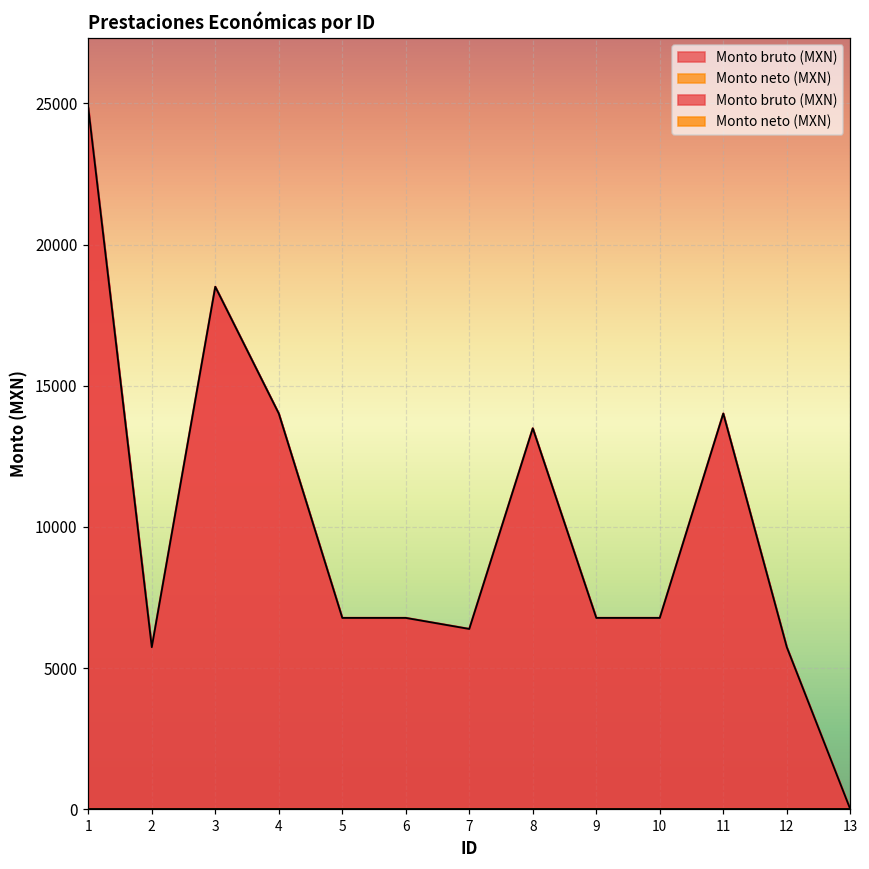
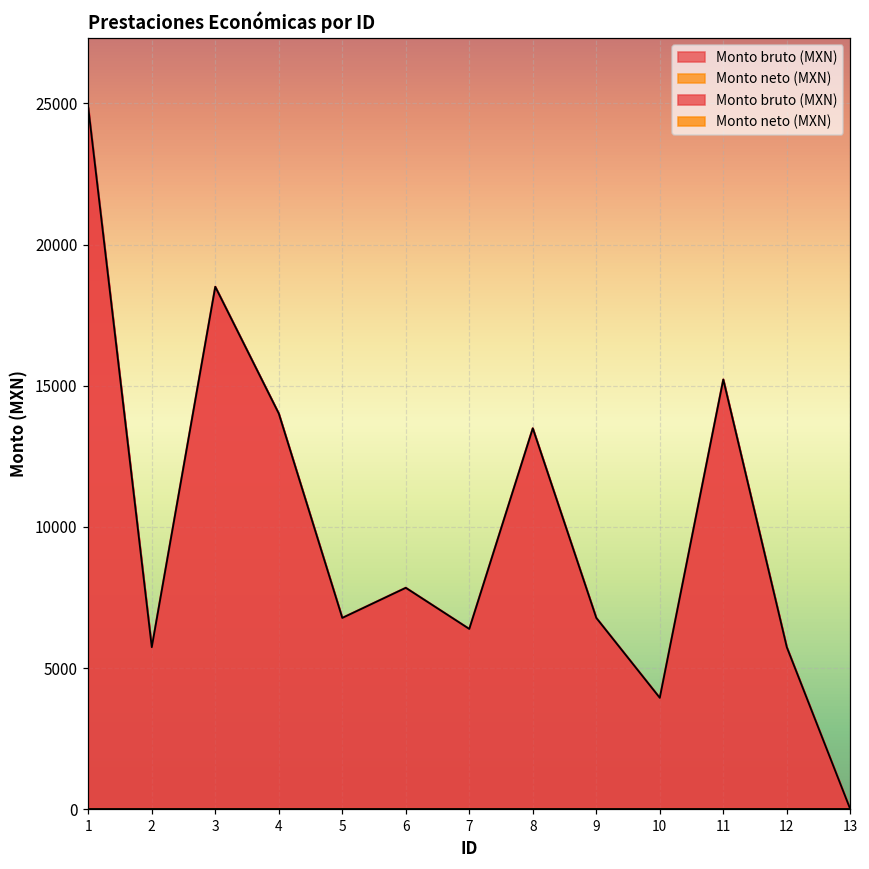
Monto bruto (MXN), 6: 6800 -> 7800
Monto bruto (MXN), 10: 6800 -> 3900
Monto bruto (MXN), 11: 14000 -> 15200
